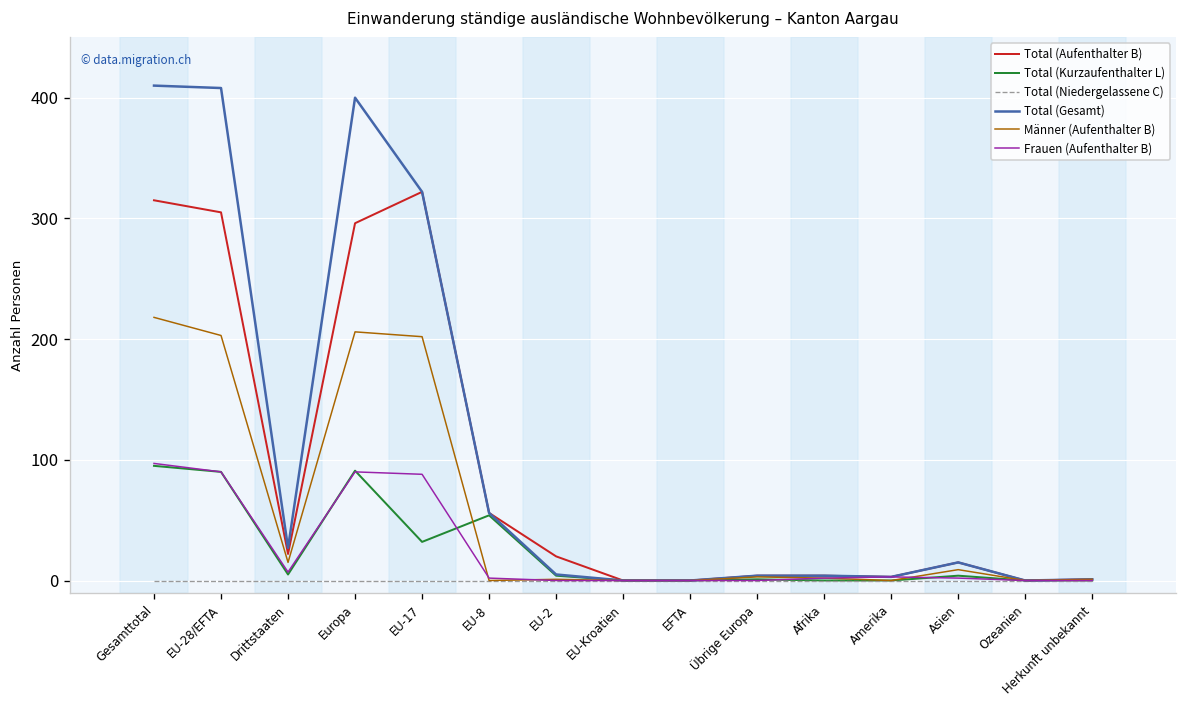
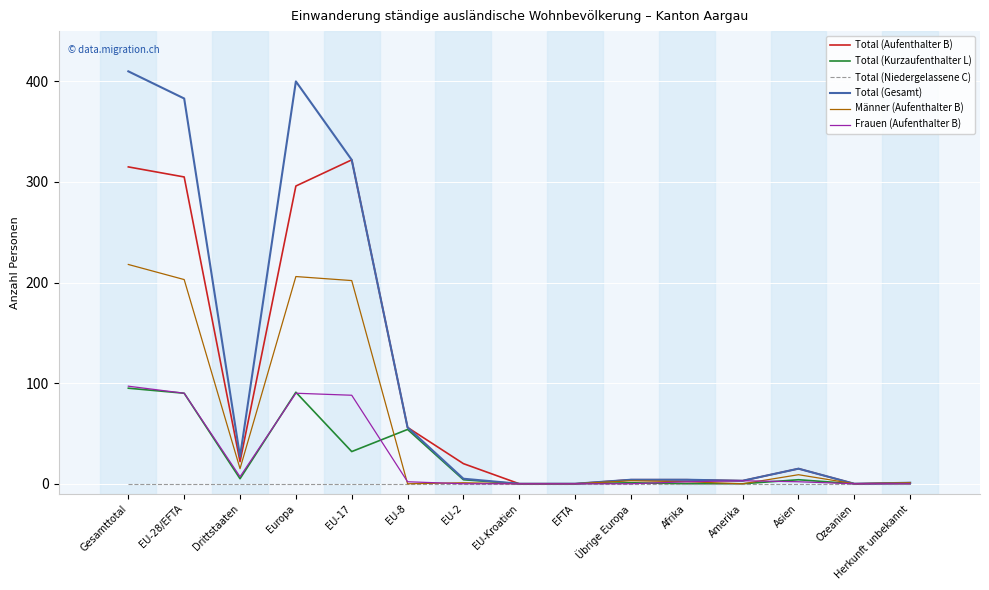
Total (Gesamt), EU-28/EFTA: 408 -> 383
